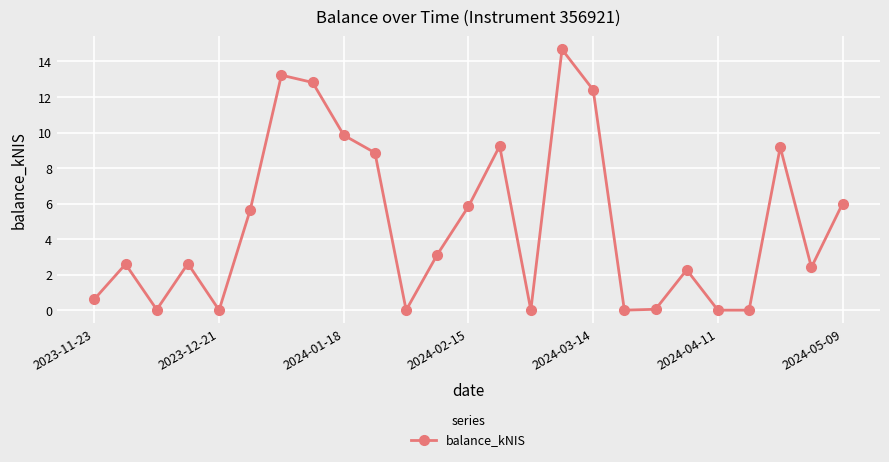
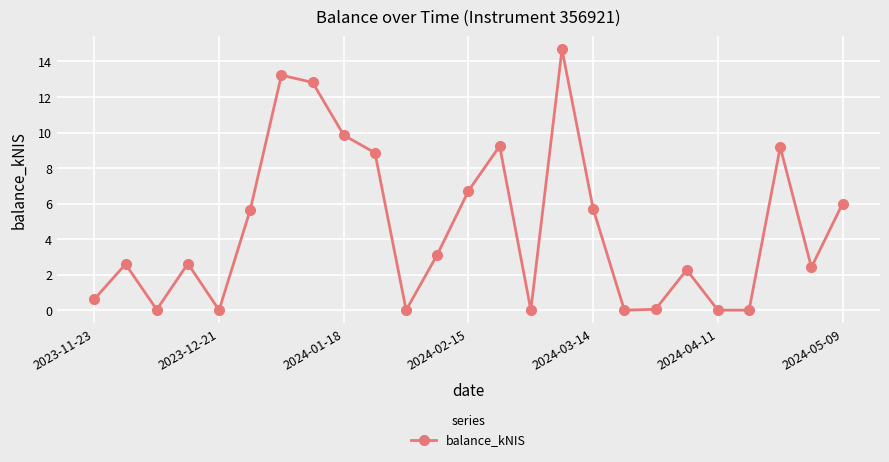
2024-02-15: 5.8 -> 6.7
2024-03-14: 12.4 -> 5.7
